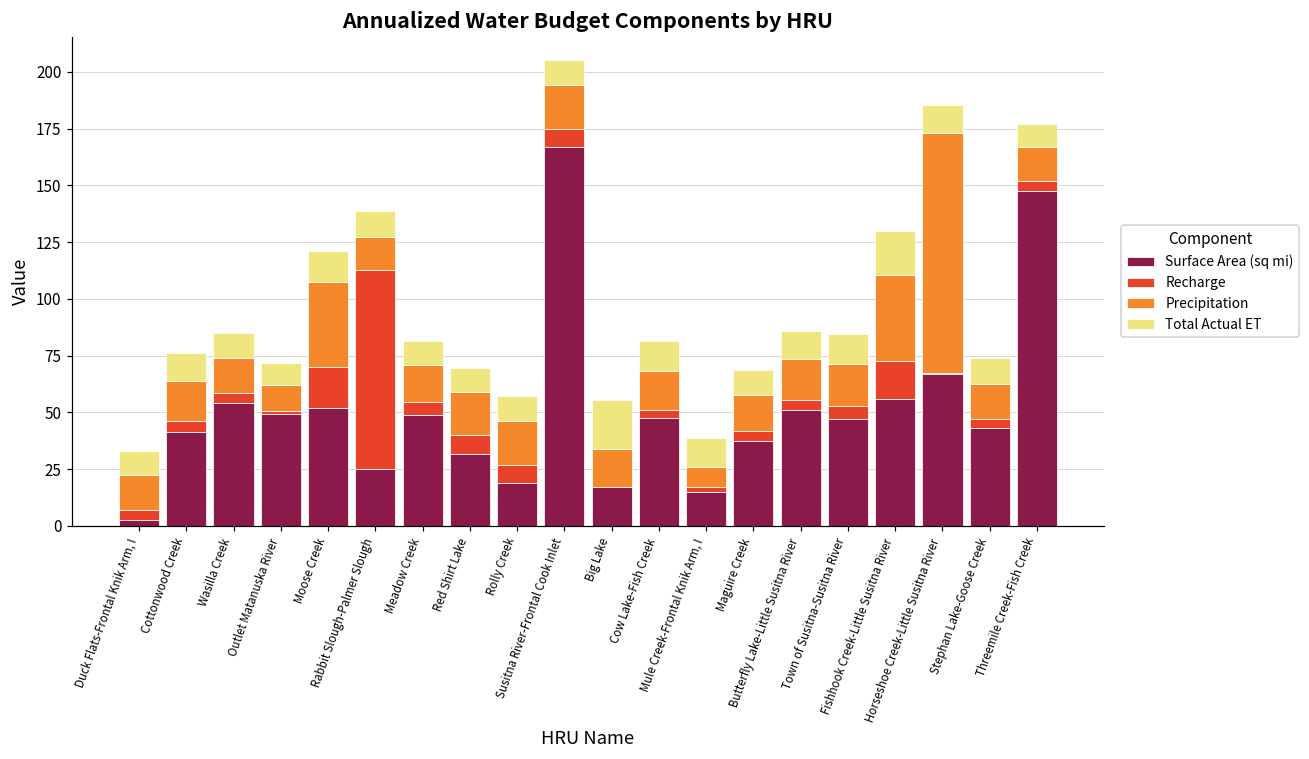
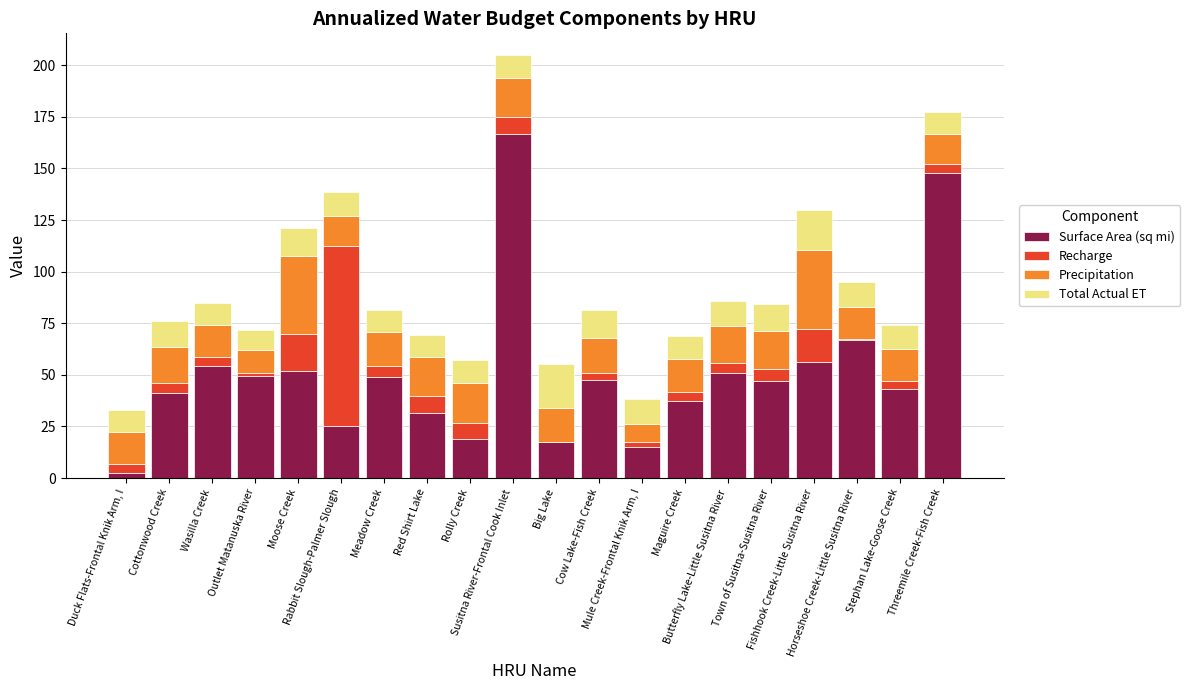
Precipitation, Horseshoe Creek-Little Susitna River: 106 -> 16
